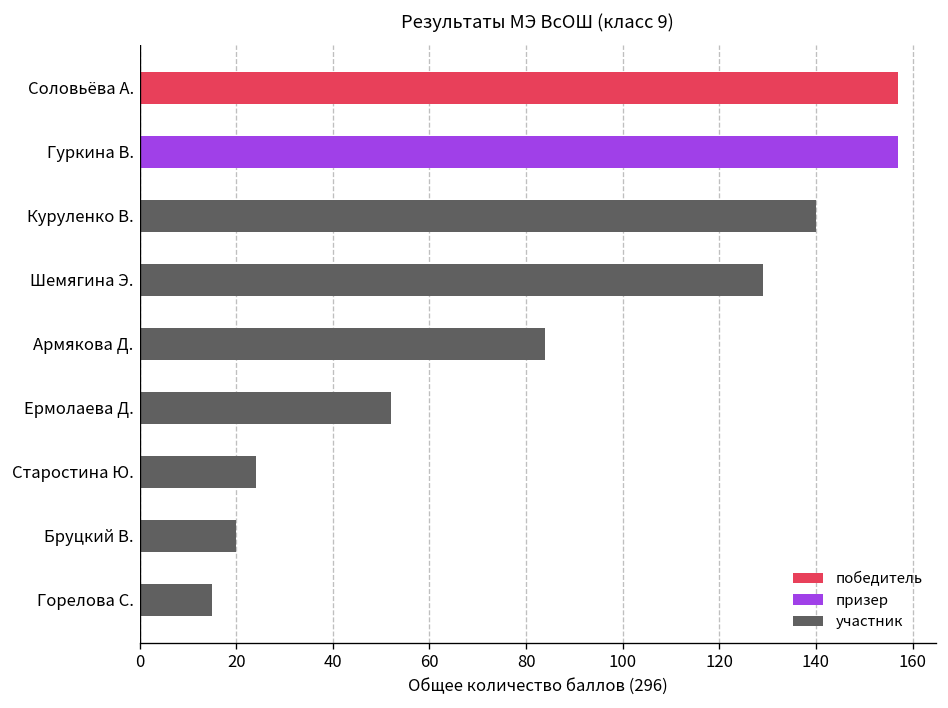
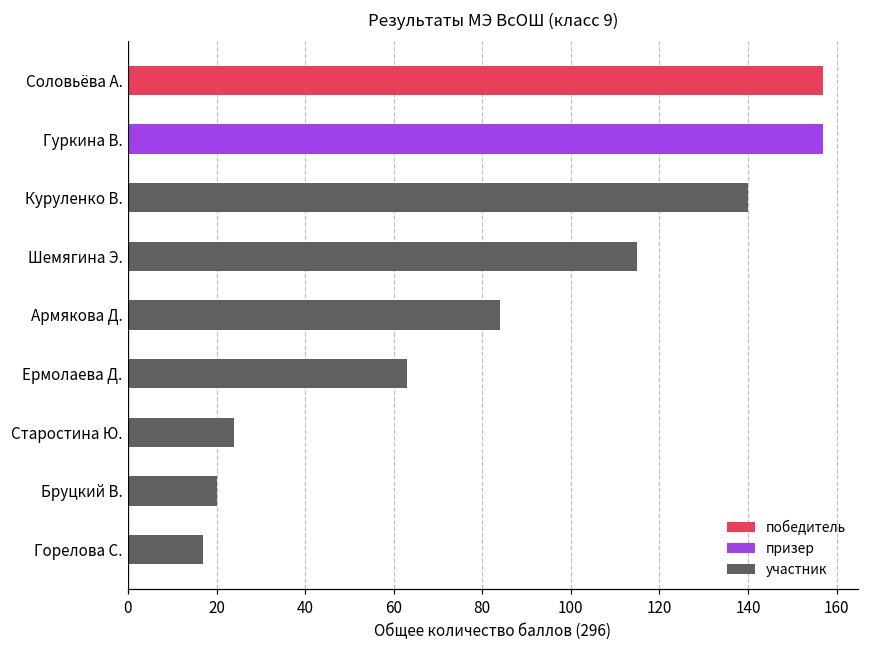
Шемягина Э.: 129 -> 115
Ермолаева Д.: 52 -> 63
Горелова С.: 15 -> 17
